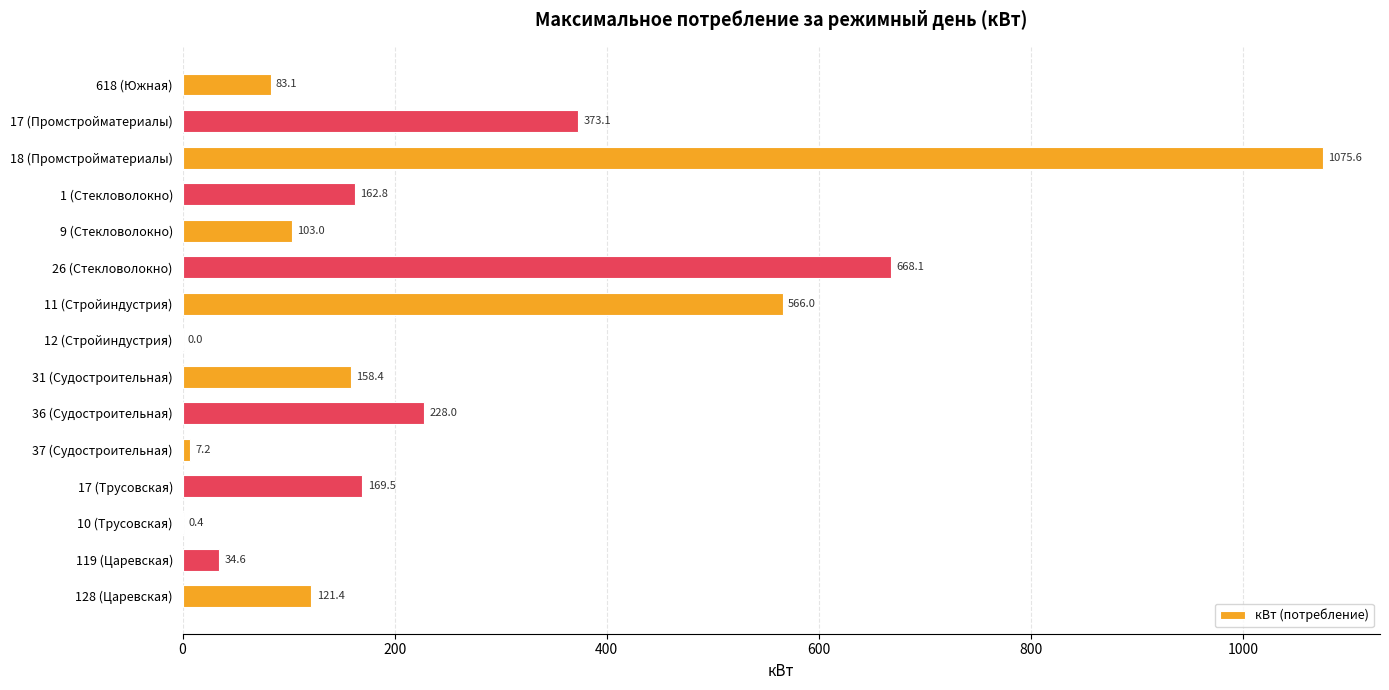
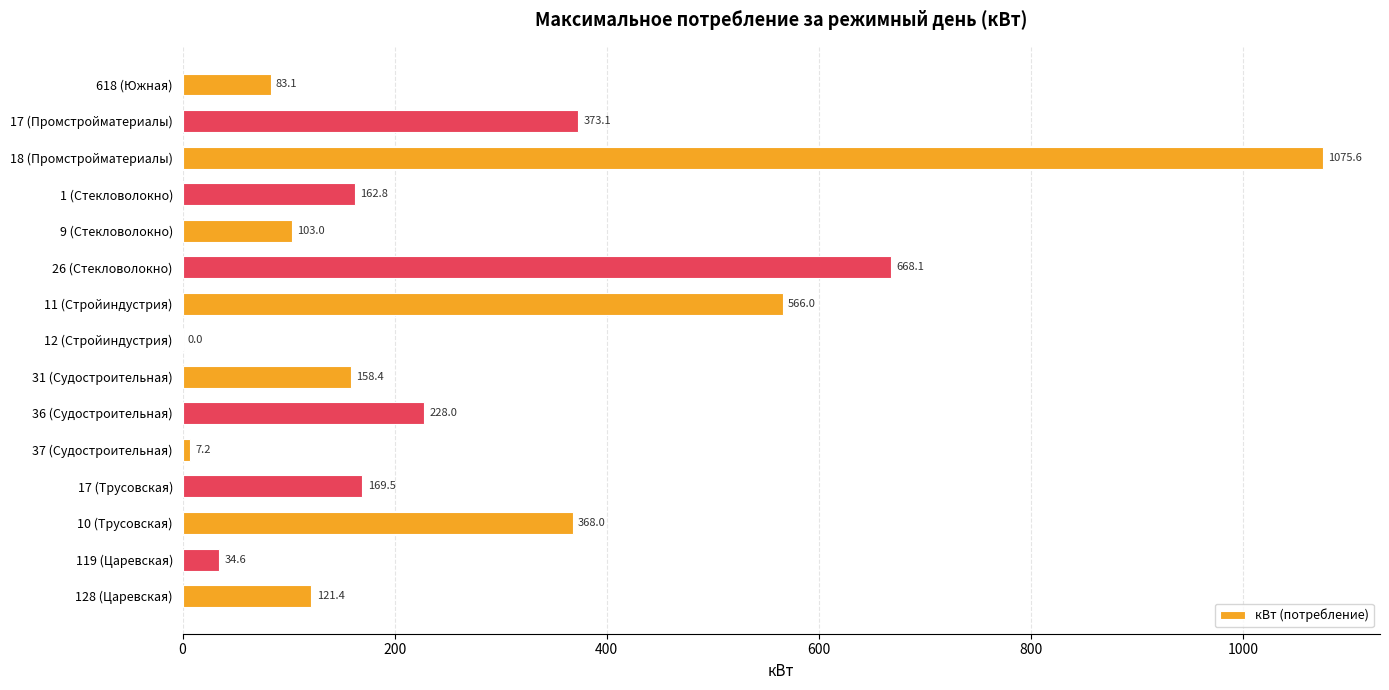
10 (Трусовская): 0.4 -> 368.0
